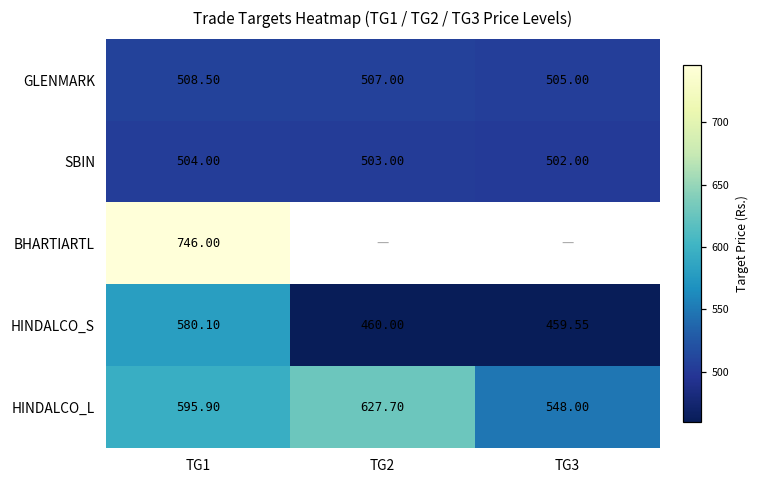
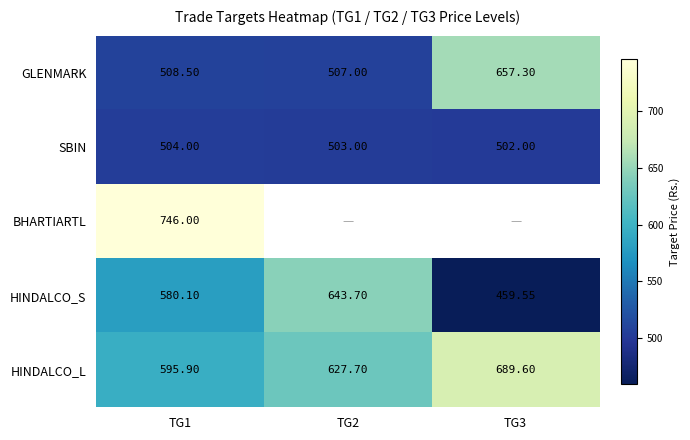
GLENMARK, TG3: 505.00 -> 657.30
HINDALCO_S, TG2: 460.00 -> 643.70
HINDALCO_L, TG3: 548.00 -> 689.60
